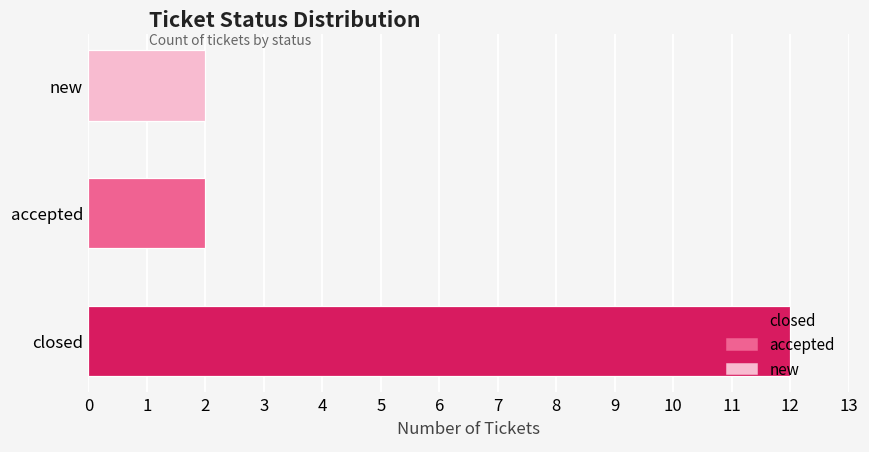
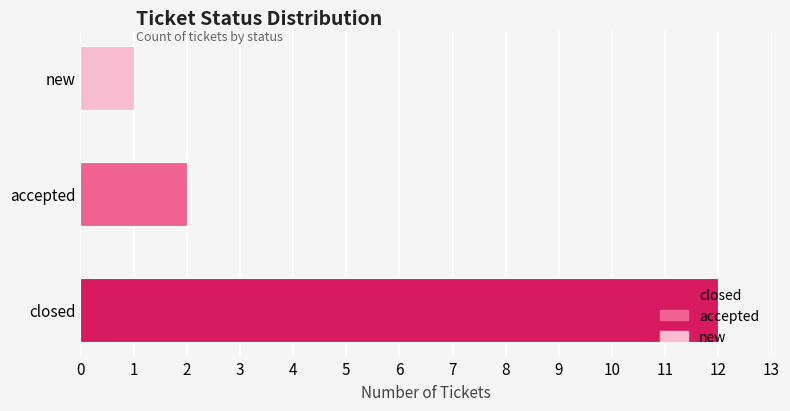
new: 2 -> 1
